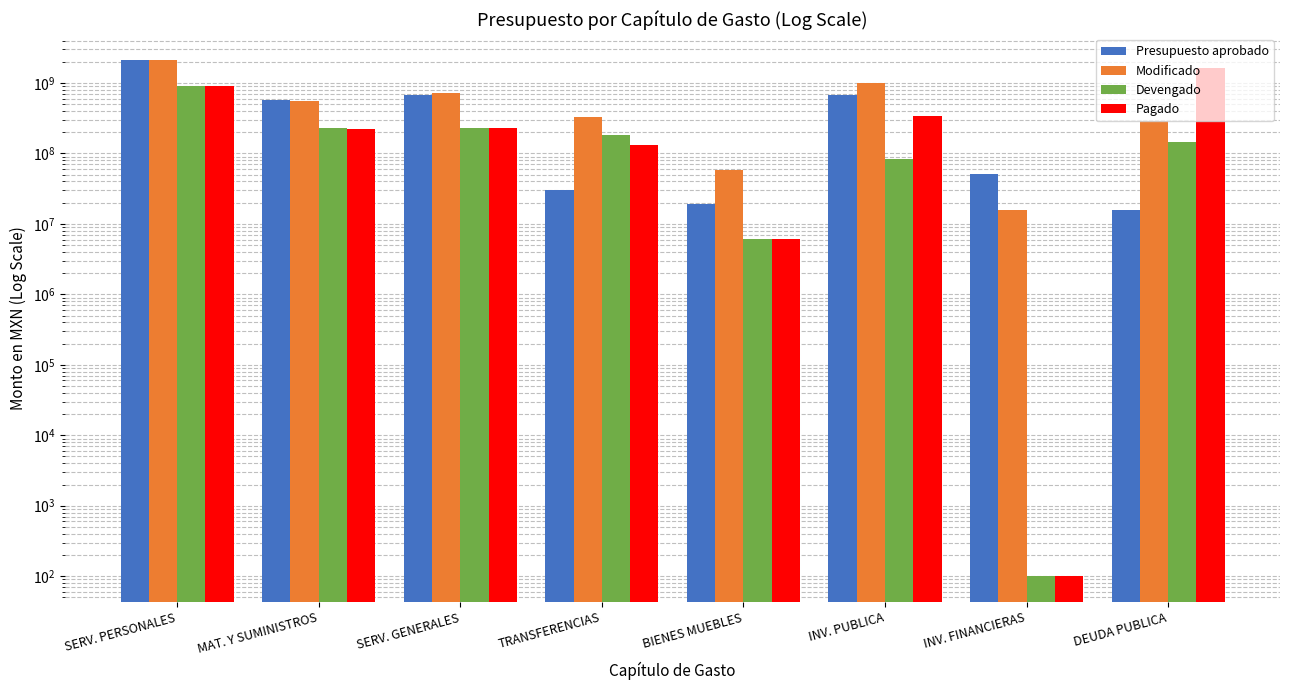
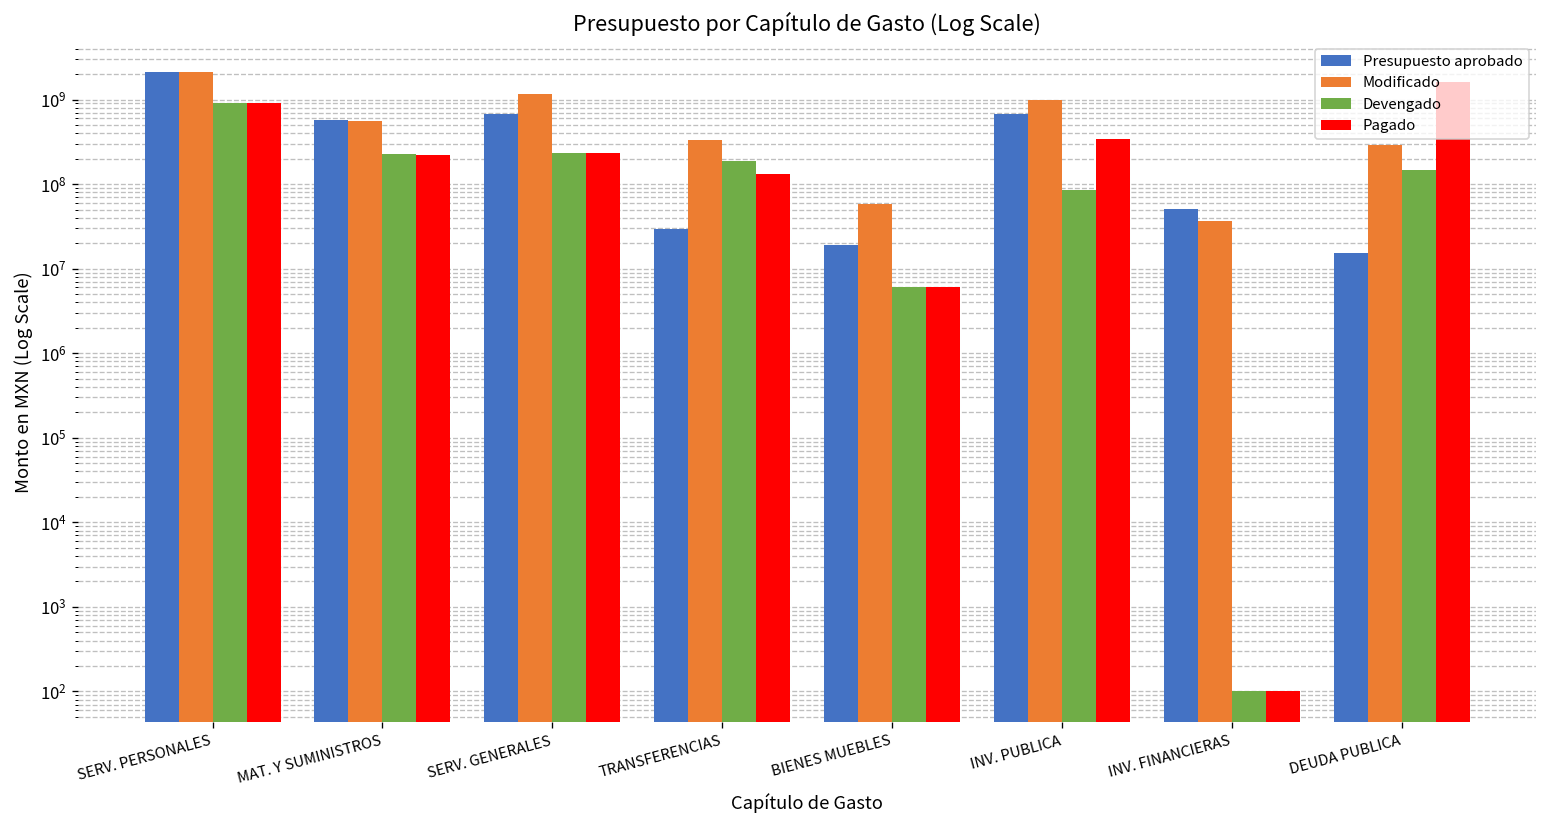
Modificado, SERV. GENERALES: 700000000 -> 1200000000
Modificado, INV. FINANCIERAS: 16000000 -> 40000000
